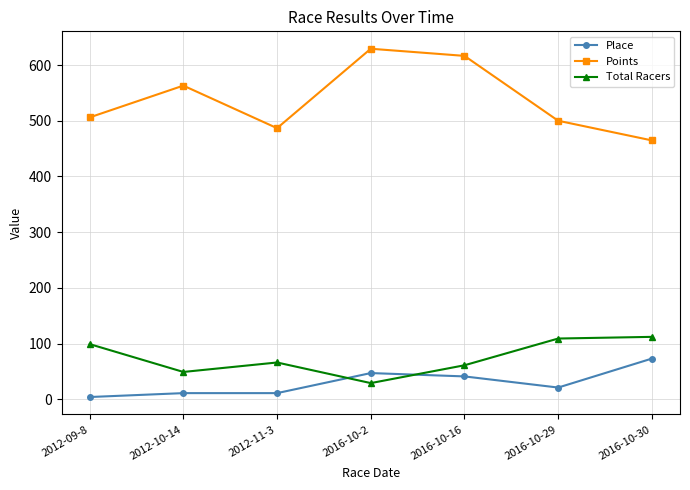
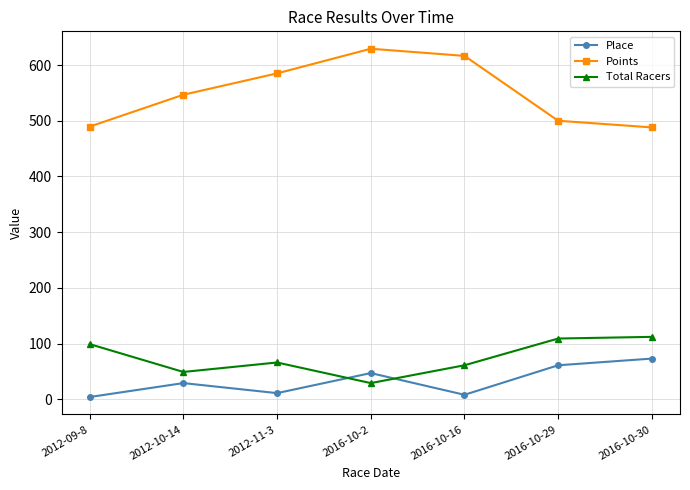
Points, 2012-09-8: 510 -> 490
Place, 2012-10-14: 10 -> 30
Points, 2012-10-14: 560 -> 550
Points, 2012-11-3: 490 -> 580
Place, 2016-10-16: 40 -> 10
Place, 2016-10-29: 20 -> 60
Points, 2016-10-30: 460 -> 490
